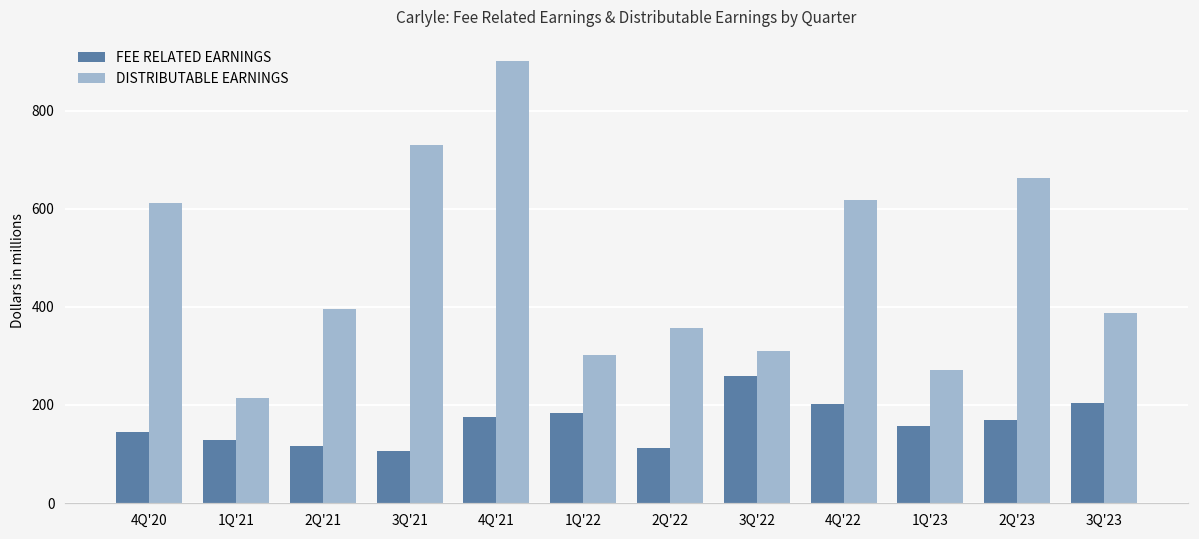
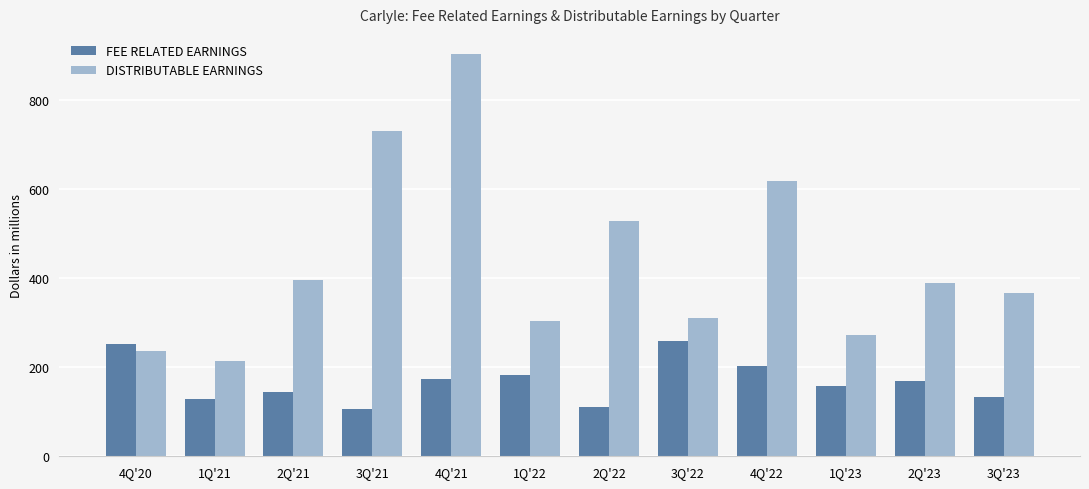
FEE RELATED EARNINGS, 4Q'20: 140 -> 250
DISTRIBUTABLE EARNINGS, 4Q'20: 610 -> 240
FEE RELATED EARNINGS, 2Q'21: 120 -> 140
DISTRIBUTABLE EARNINGS, 2Q'22: 360 -> 530
DISTRIBUTABLE EARNINGS, 2Q'23: 660 -> 390
FEE RELATED EARNINGS, 3Q'23: 200 -> 130
DISTRIBUTABLE EARNINGS, 3Q'23: 390 -> 370
